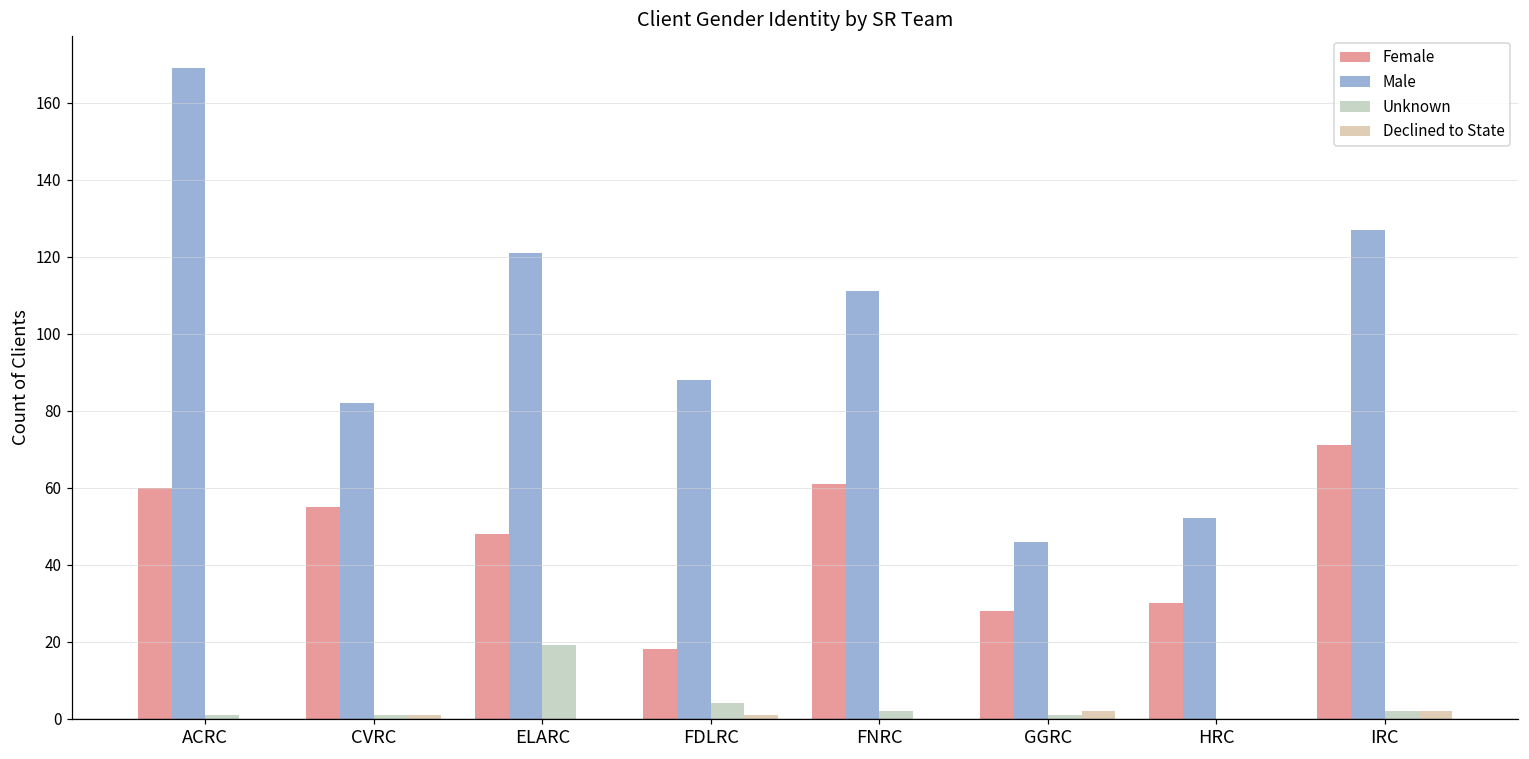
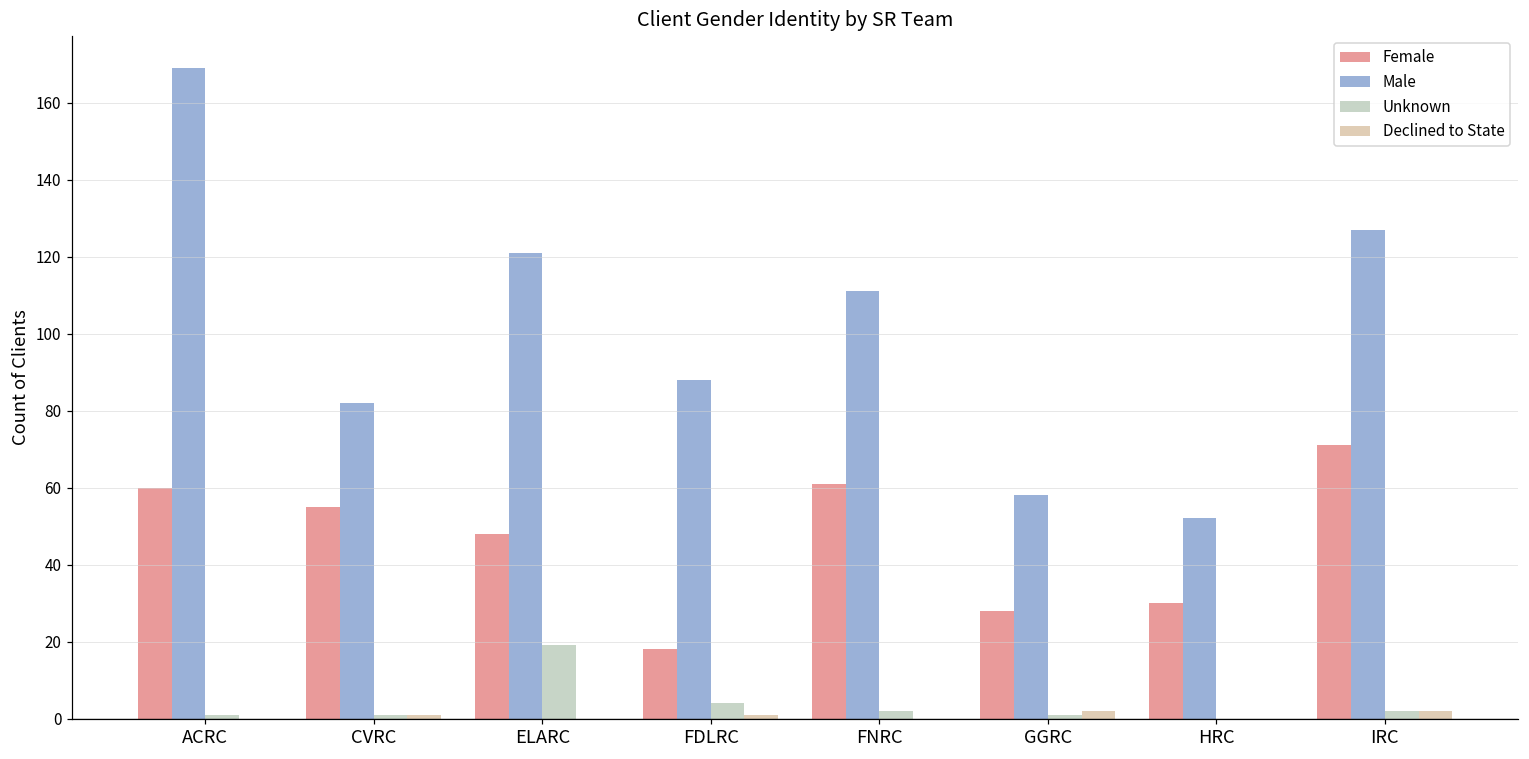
Male, GGRC: 46 -> 58
